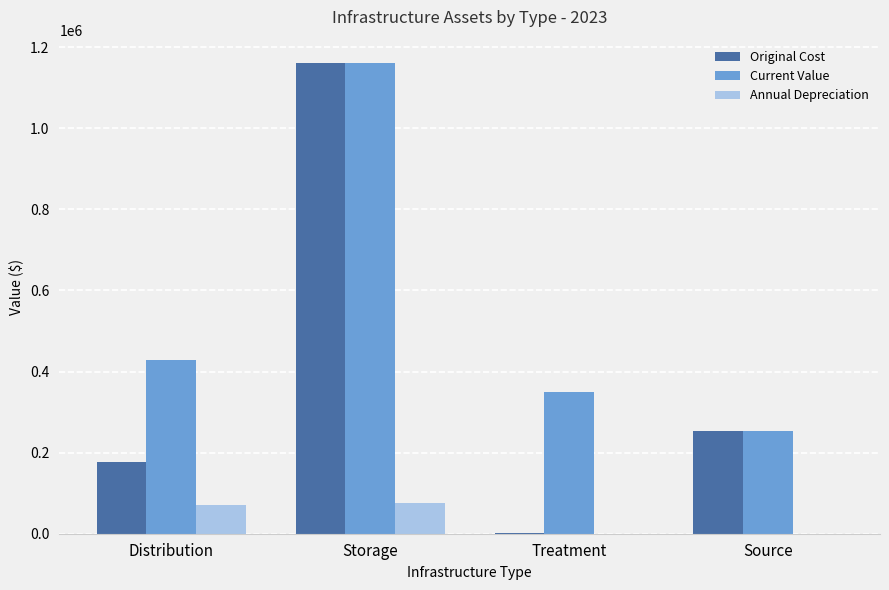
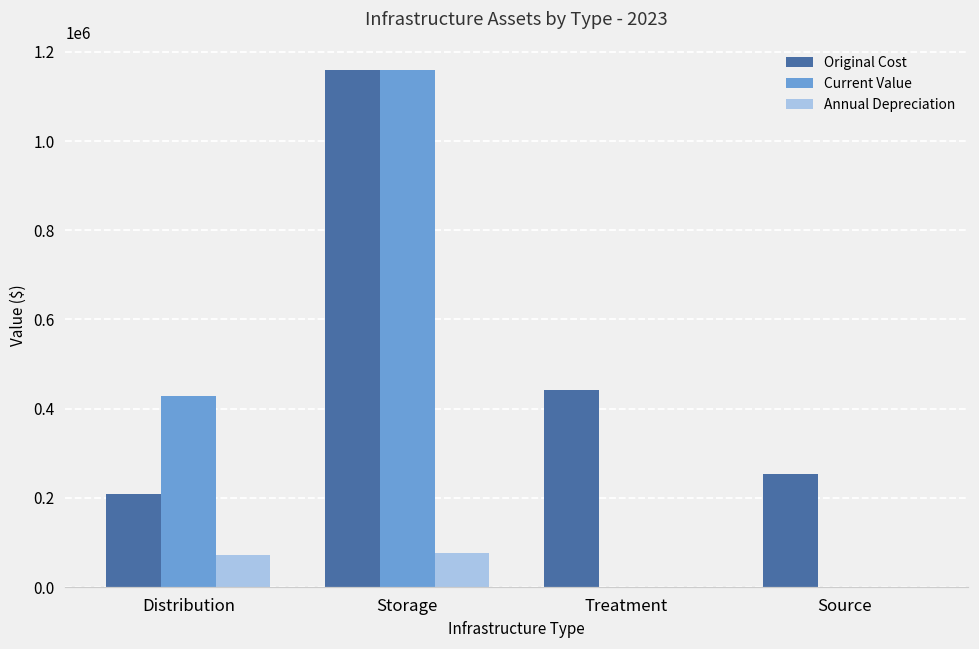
Original Cost, Distribution: 180000 -> 210000
Original Cost, Treatment: 0 -> 440000
Current Value, Treatment: 350000 -> 0
Current Value, Source: 250000 -> 0
